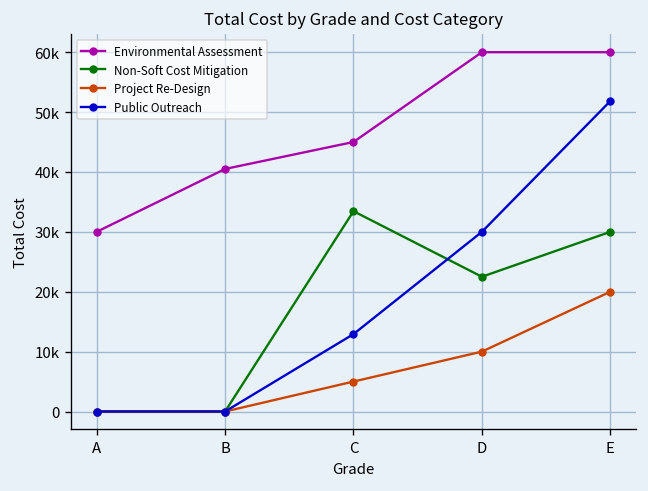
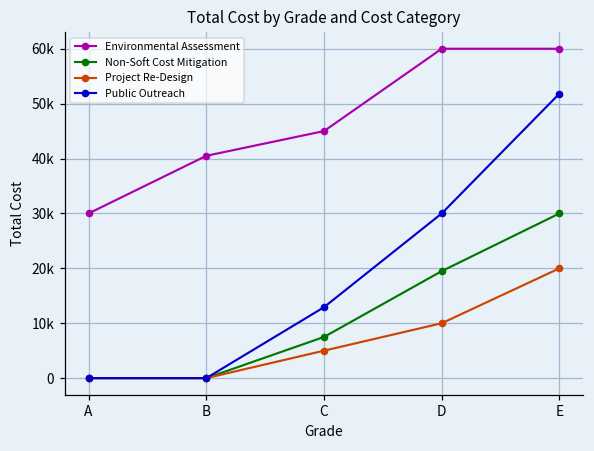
Non-Soft Cost Mitigation, C: 33000 -> 8000
Non-Soft Cost Mitigation, D: 23000 -> 19000
